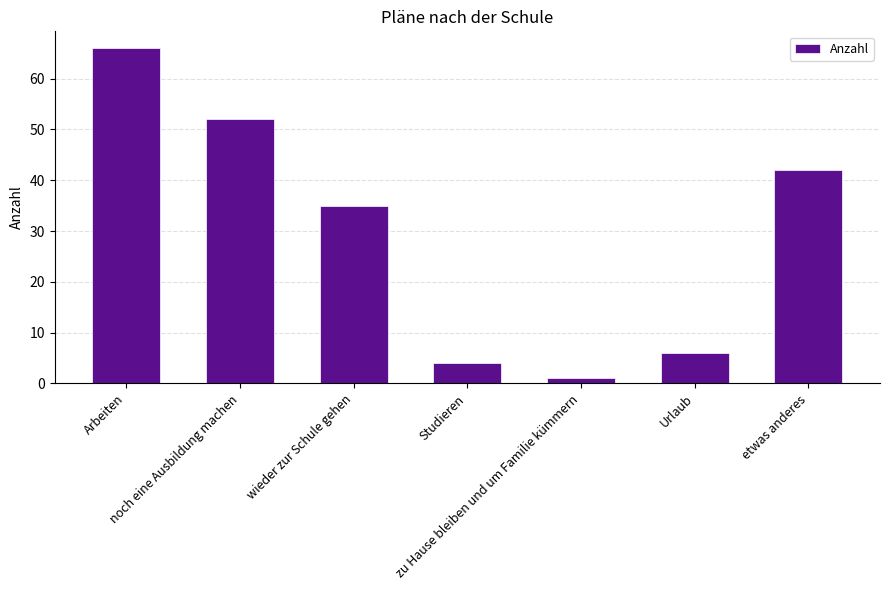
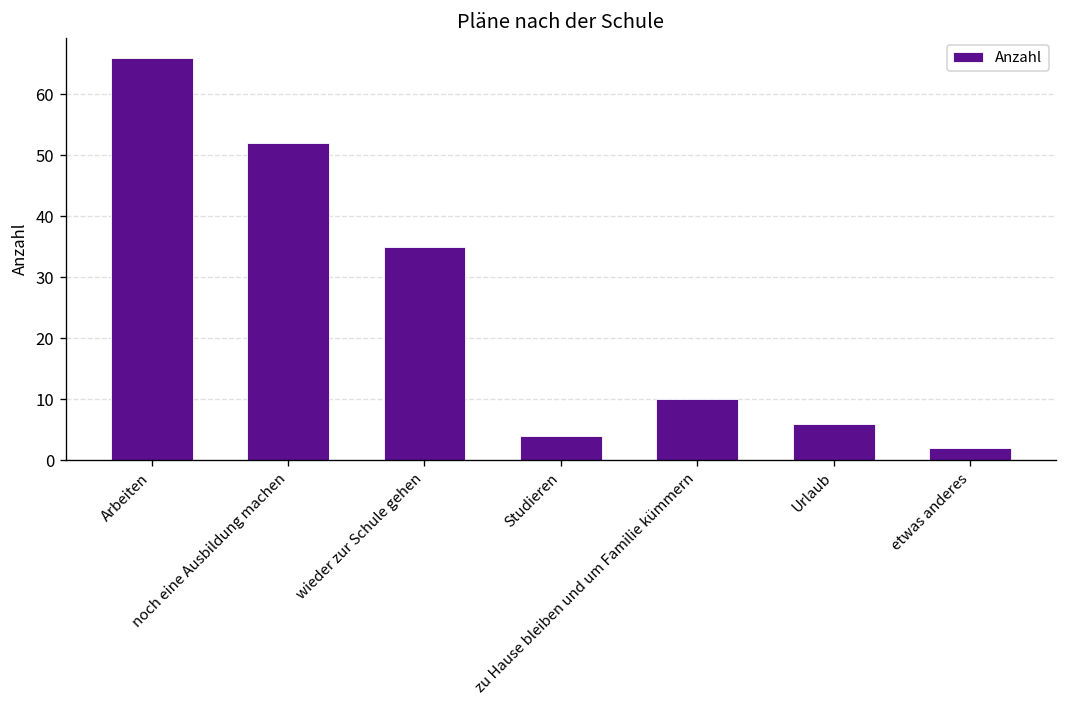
zu Hause bleiben und um Familie kümmern: 1 -> 10
etwas anderes: 42 -> 2
